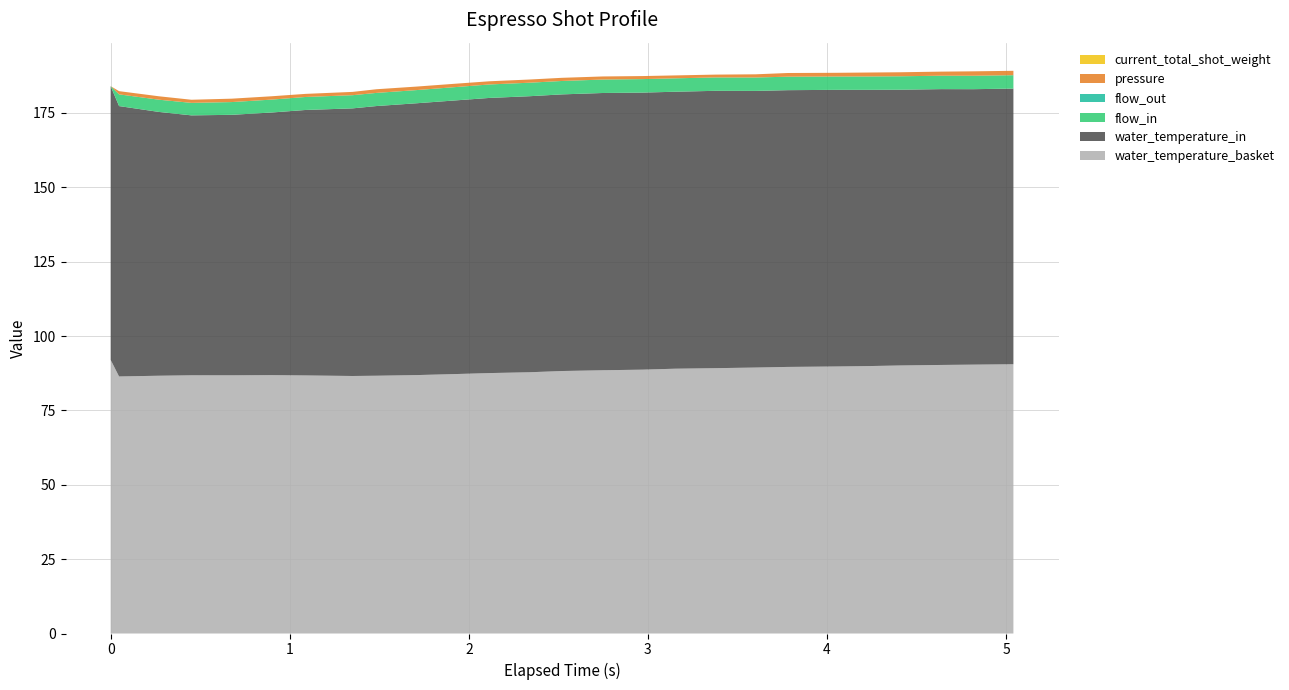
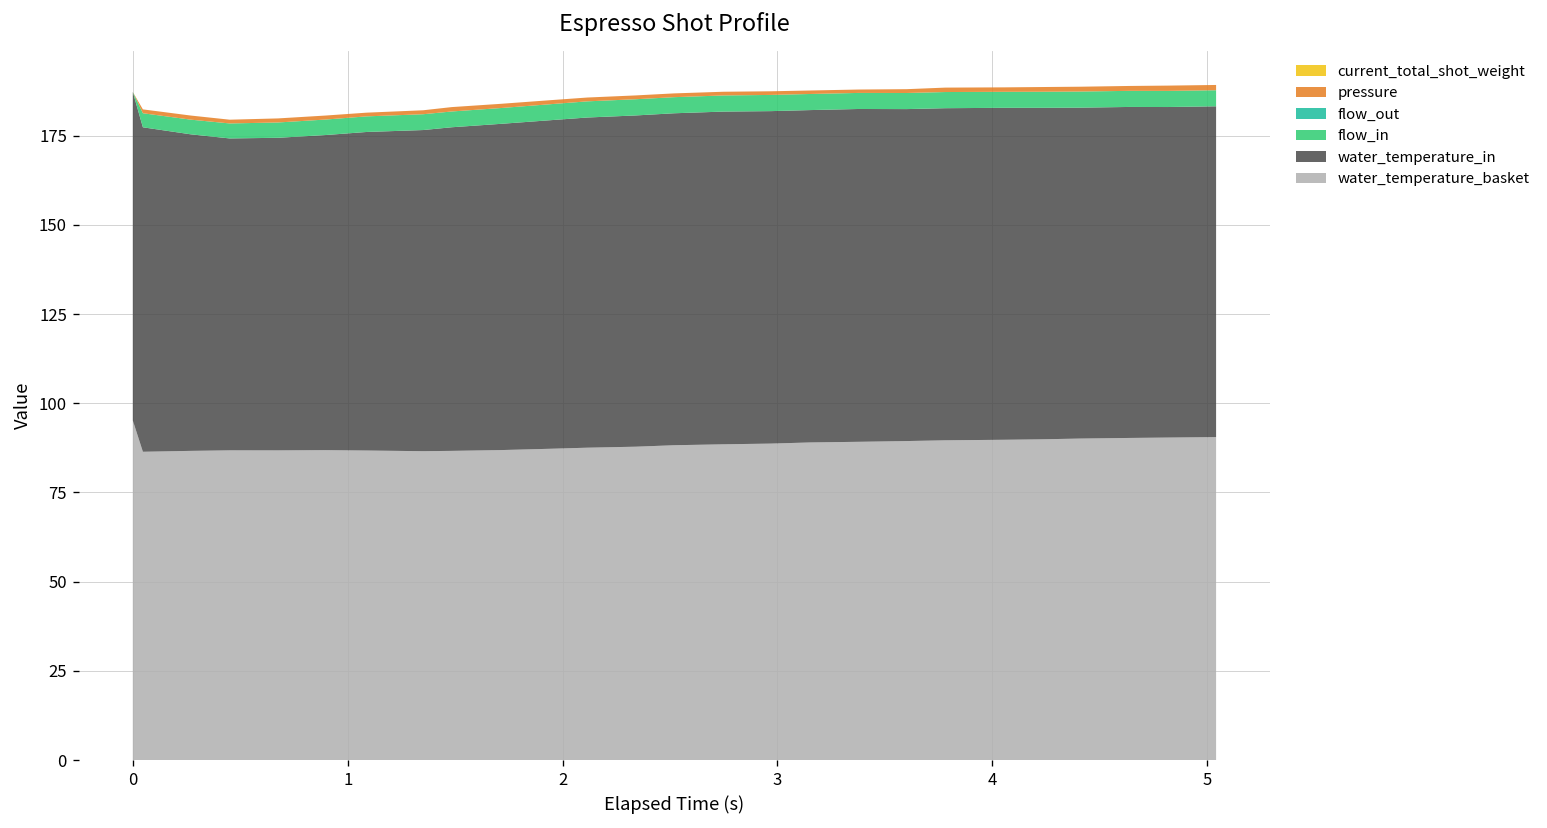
water_temperature_basket, 0: 92 -> 95
